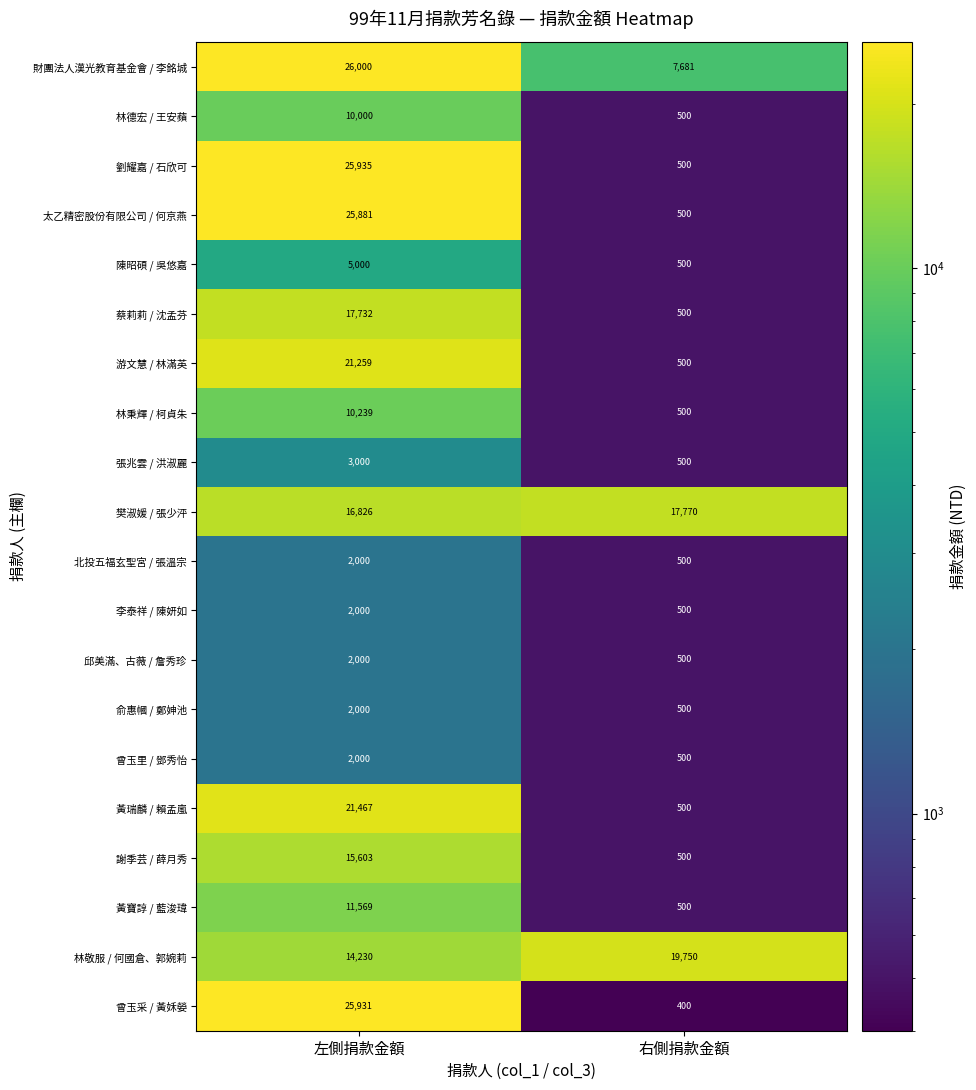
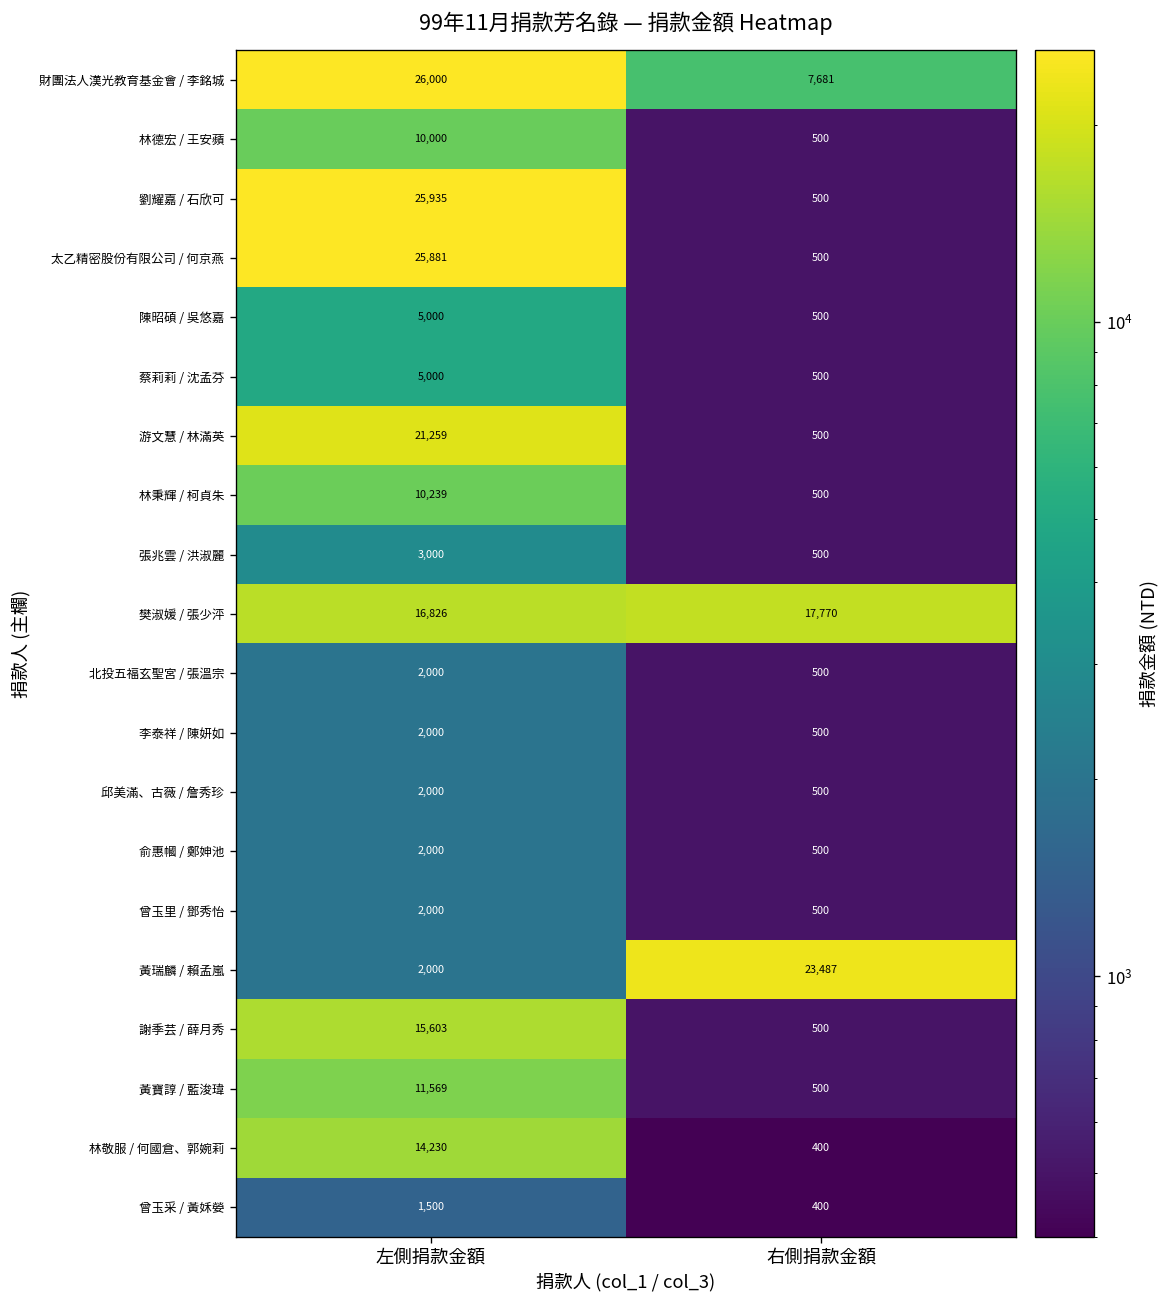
蔡莉莉 / 沈孟芬, 左側捐款金額: 17,732 -> 5,000
黃瑞麟 / 賴孟嵐, 左側捐款金額: 21,467 -> 2,000
黃瑞麟 / 賴孟嵐, 右側捐款金額: 500 -> 23,487
林敬服 / 何國倉、郭婉莉, 右側捐款金額: 19,750 -> 400
曾玉采 / 黃姀嫈, 左側捐款金額: 25,931 -> 1,500
